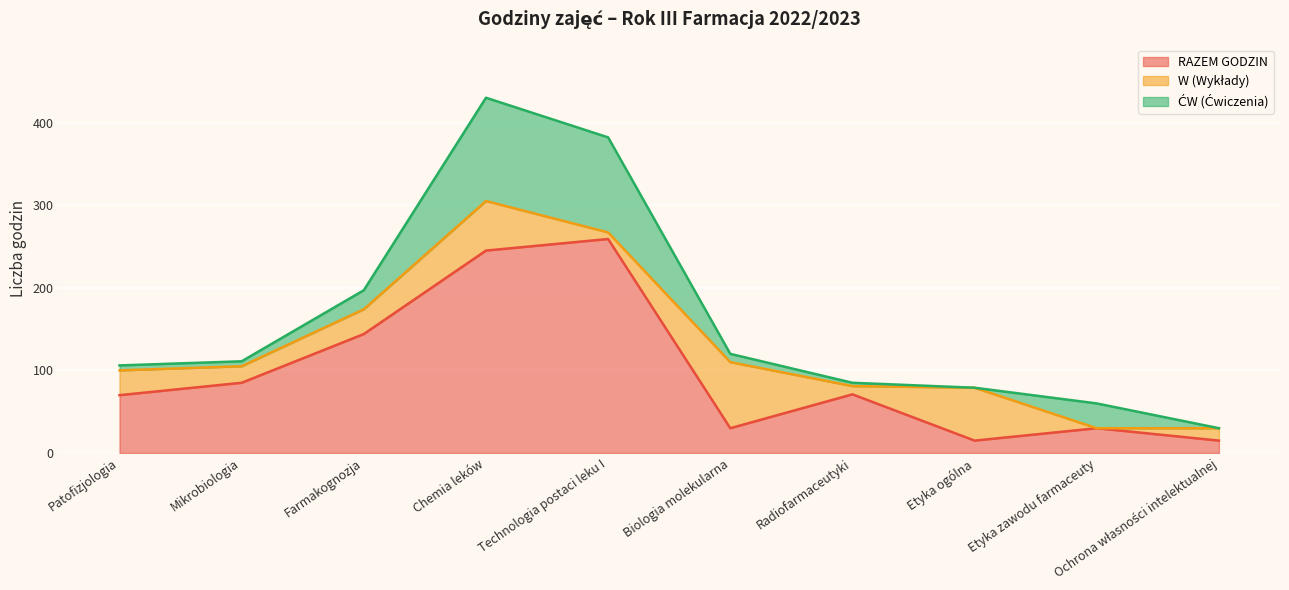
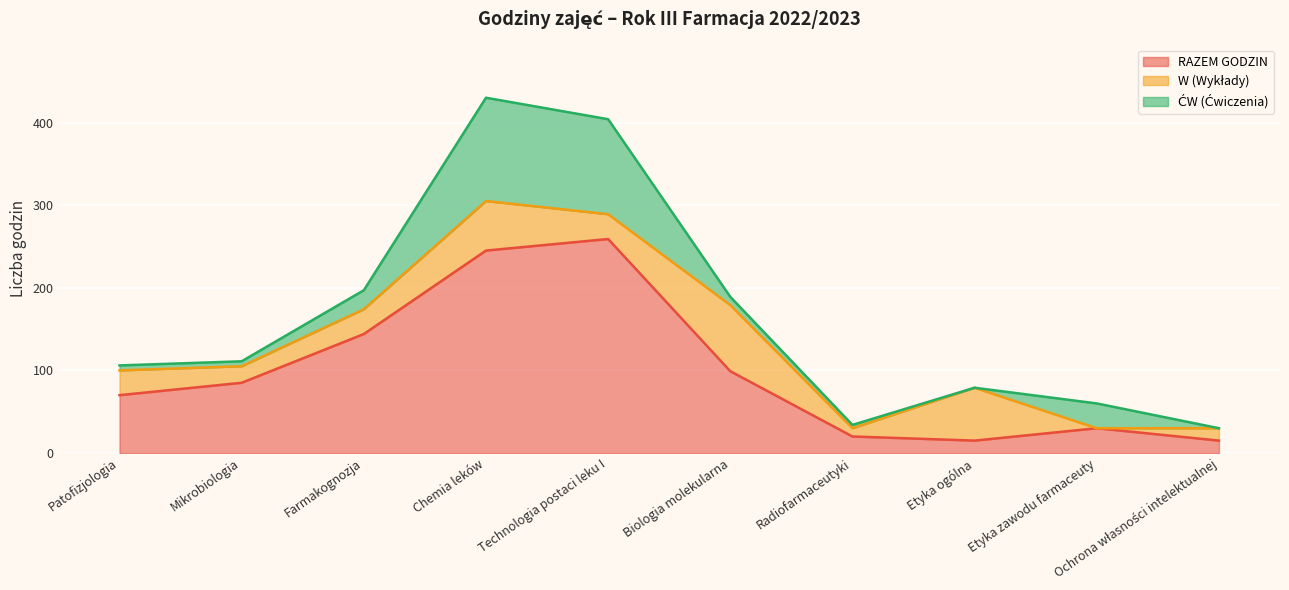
W (Wykłady), Technologia postaci leku I: 10 -> 30
RAZEM GODZIN, Biologia molekularna: 30 -> 100
RAZEM GODZIN, Radiofarmaceutyki: 70 -> 20
